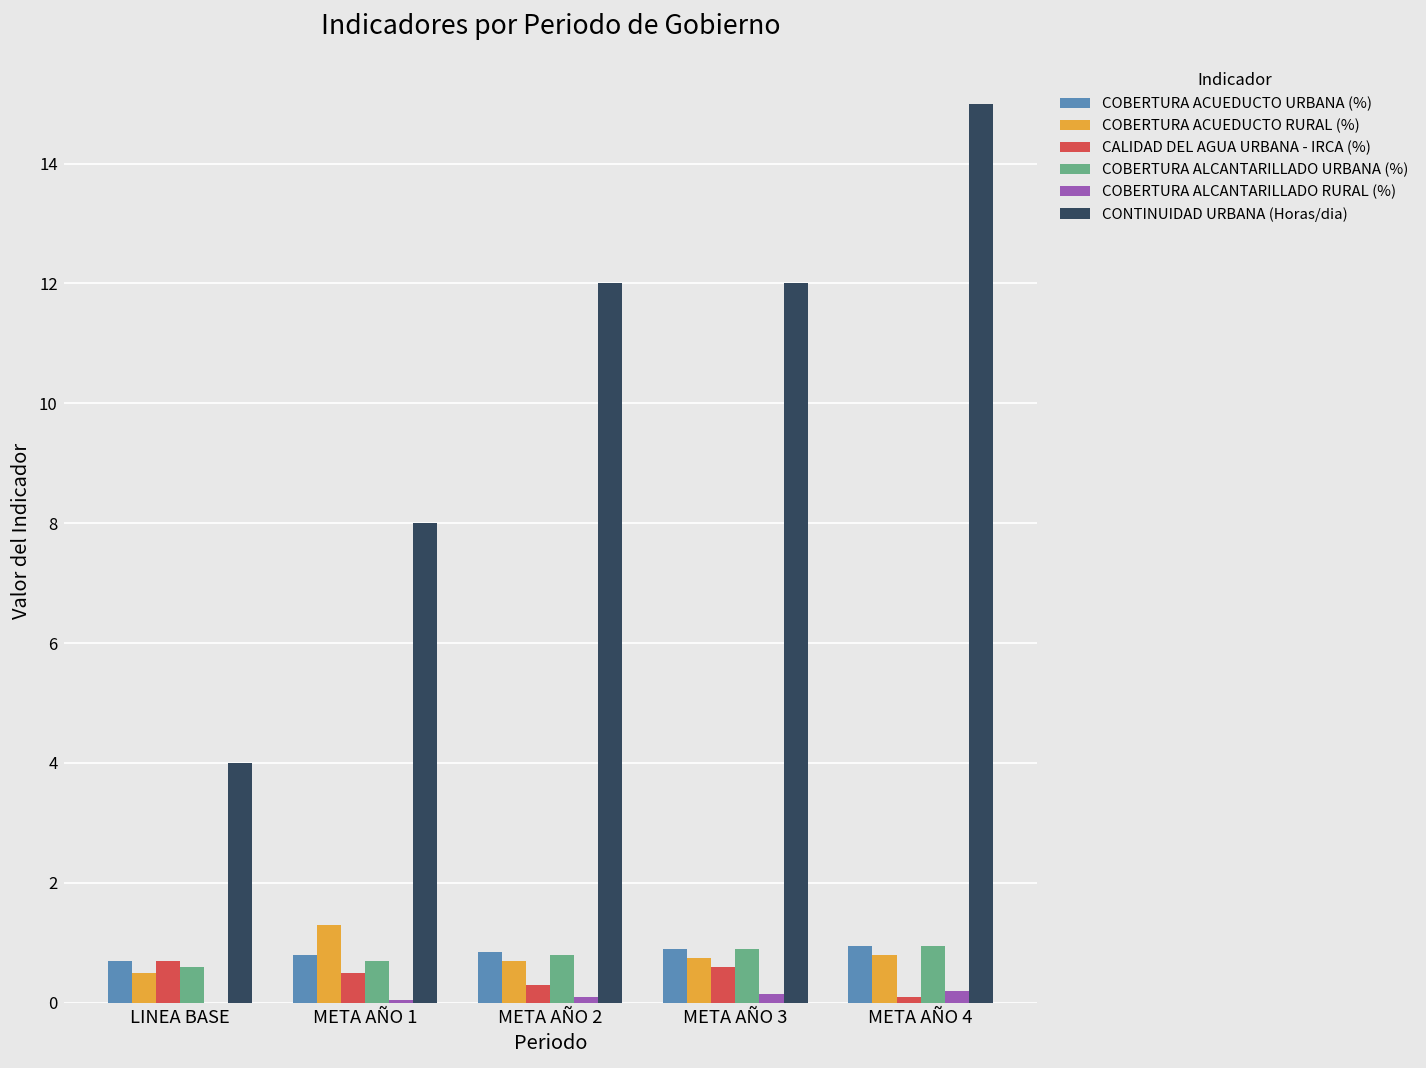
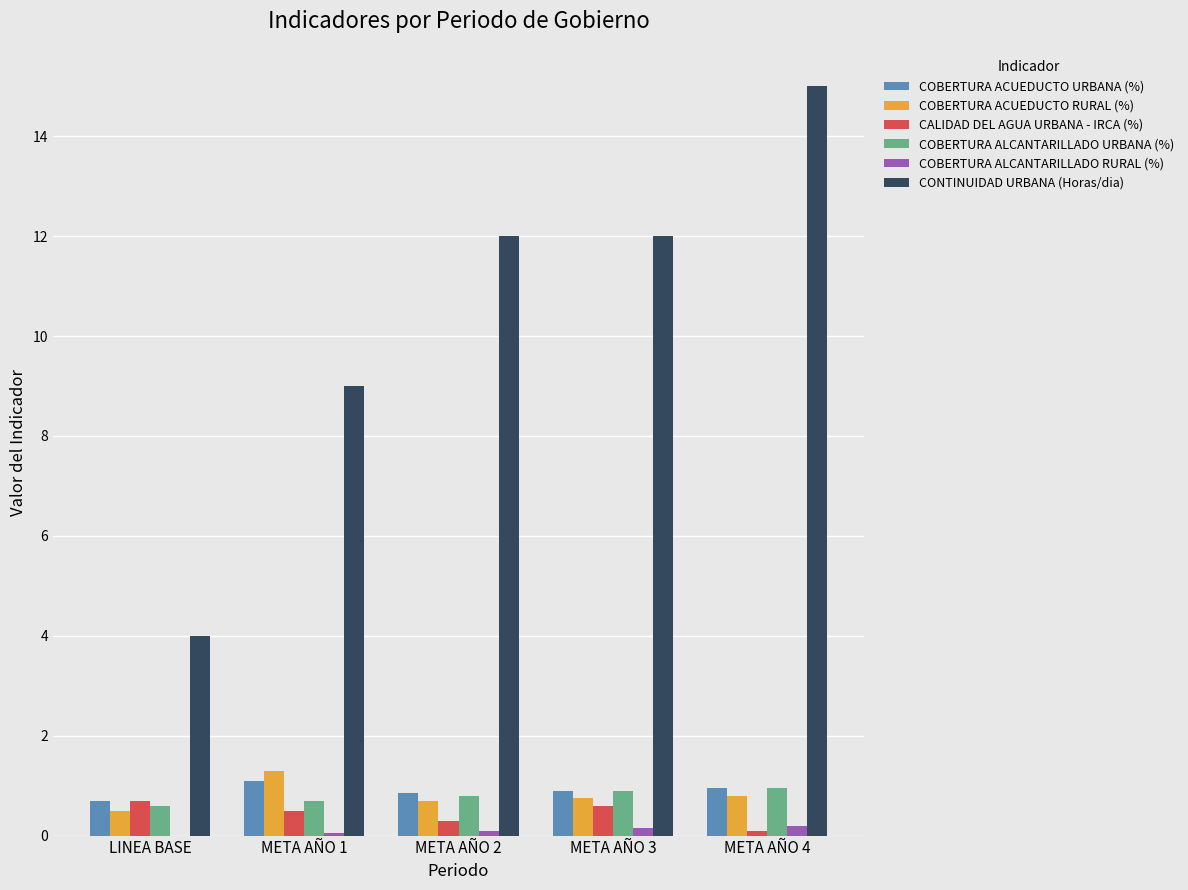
COBERTURA ACUEDUCTO URBANA (%), META AÑO 1: 0.8 -> 1.1
CONTINUIDAD URBANA (Horas/dia), META AÑO 1: 8 -> 9
